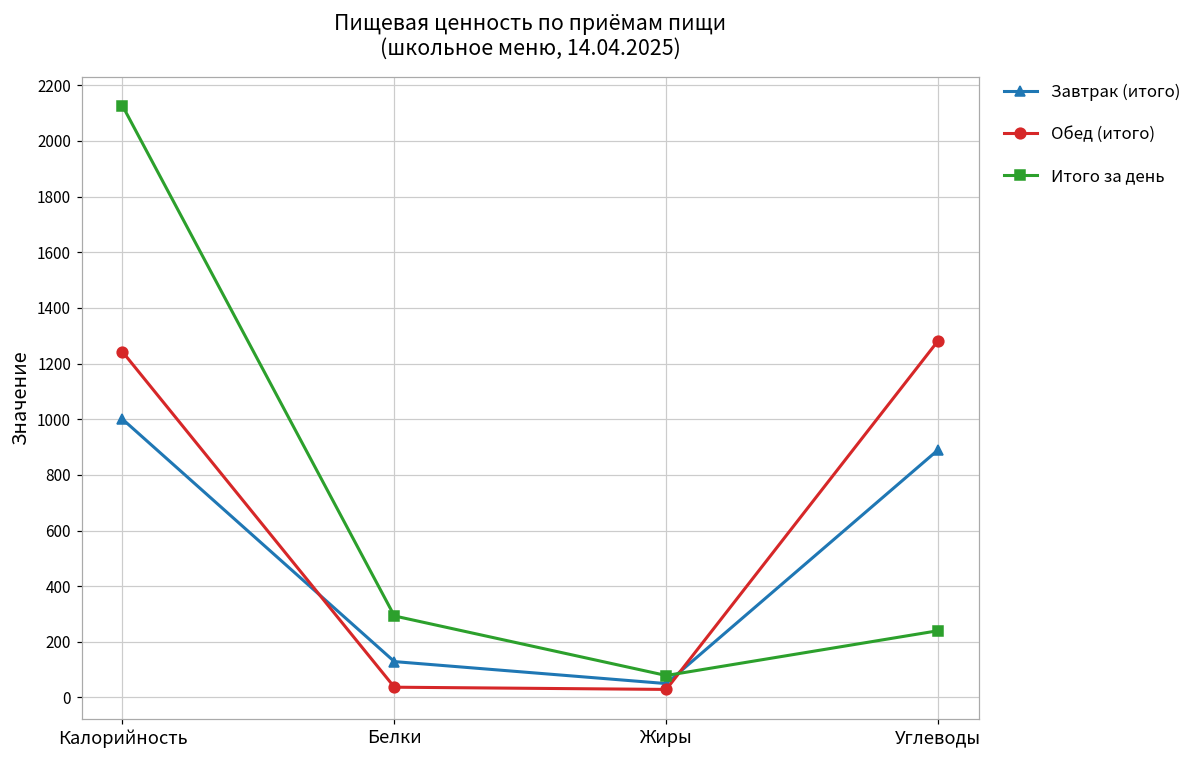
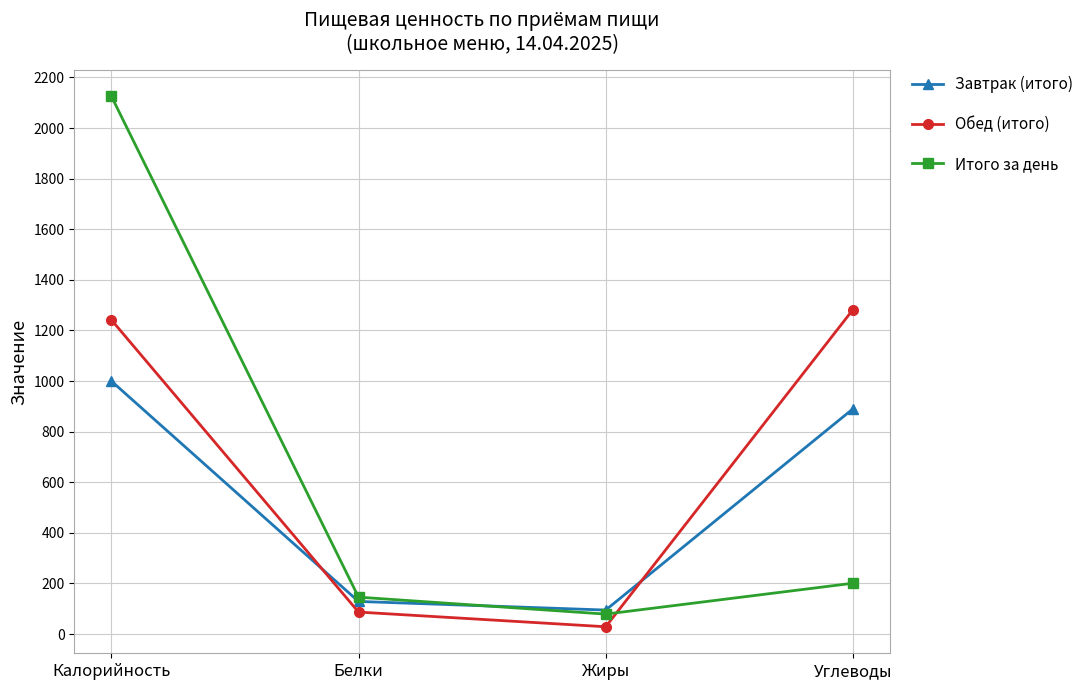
Обед (итого), Белки: 40 -> 90
Итого за день, Белки: 290 -> 150
Завтрак (итого), Жиры: 50 -> 100
Итого за день, Углеводы: 240 -> 200
